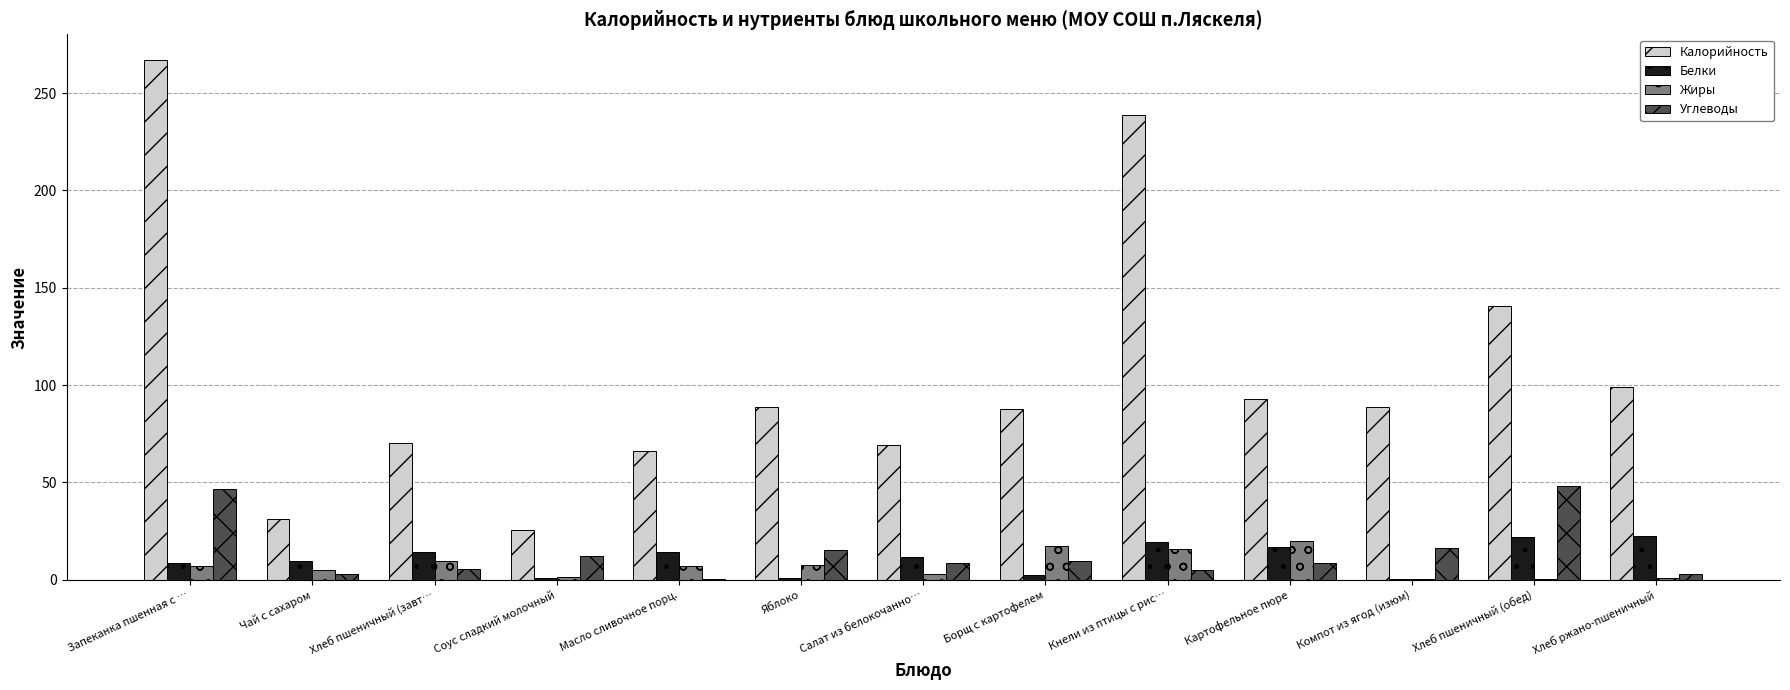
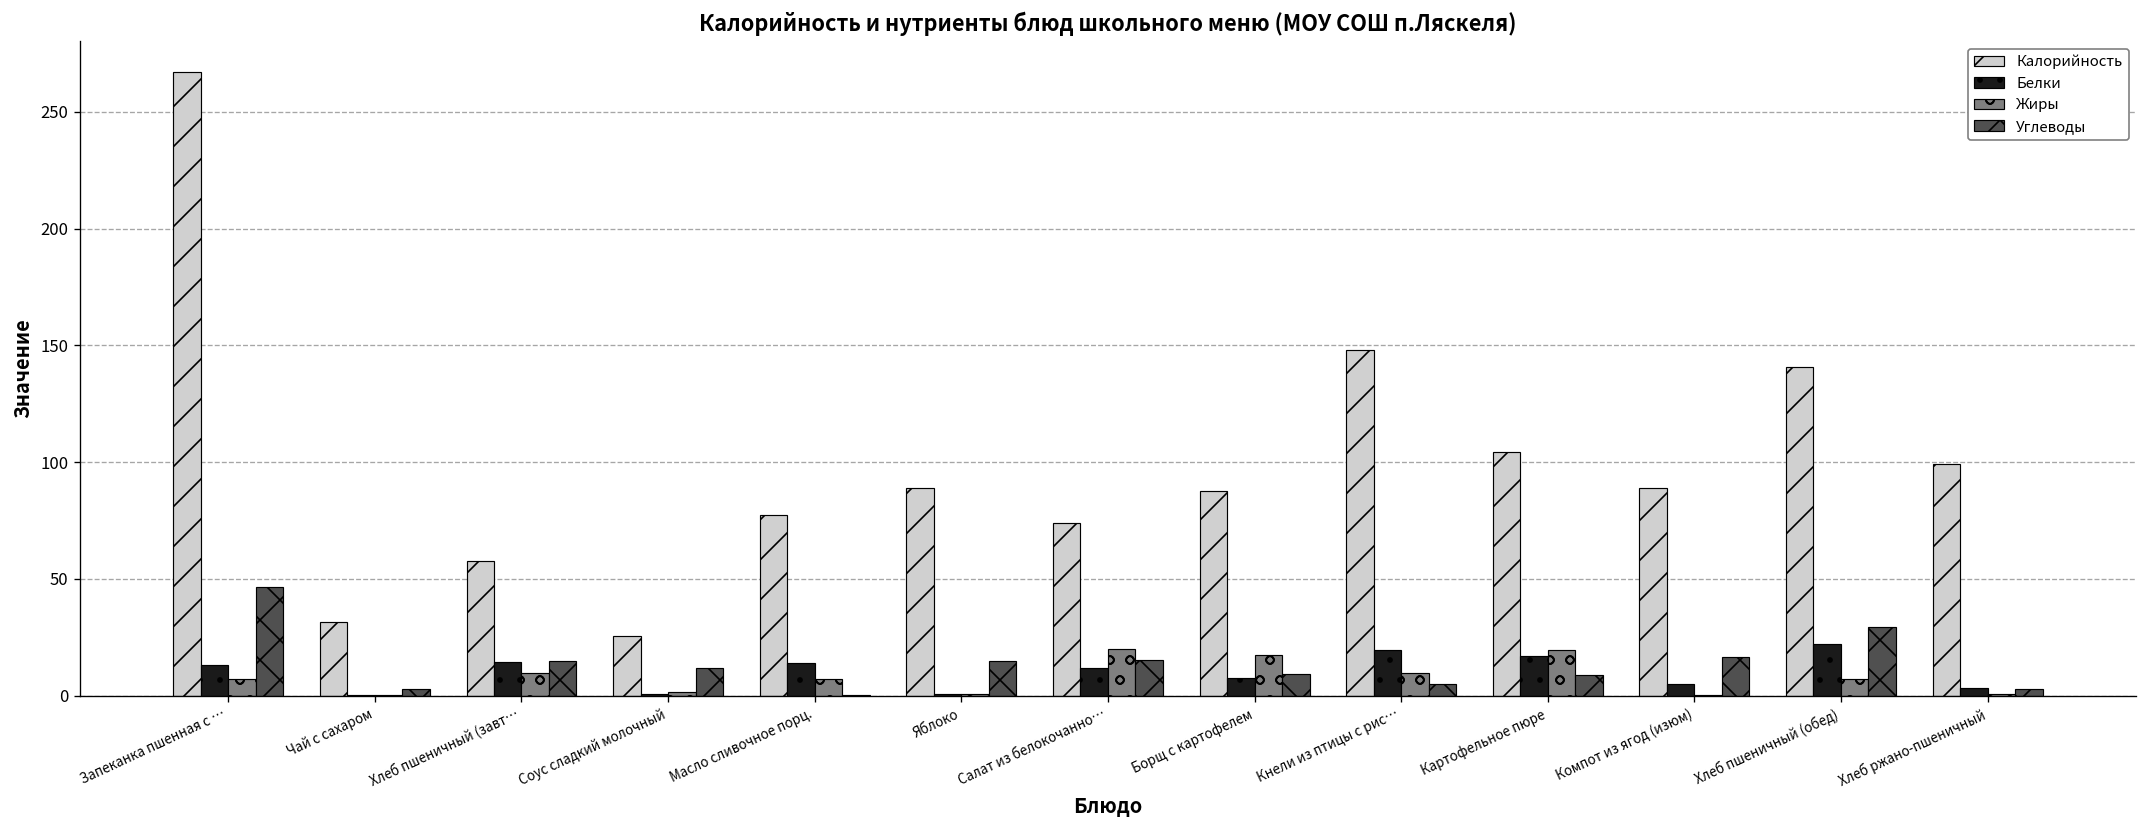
Белки, Запеканка пшенная с …: 9 -> 13
Белки, Чай с сахаром: 10 -> 0
Жиры, Чай с сахаром: 5 -> 0
Калорийность, Хлеб пшеничный (завт…: 70 -> 58
Углеводы, Хлеб пшеничный (завт…: 5 -> 15
Калорийность, Масло сливочное порц.: 66 -> 77
Жиры, Яблоко: 7 -> 1
Калорийность, Салат из белокочанно…: 69 -> 74
Жиры, Салат из белокочанно…: 3 -> 20
Углеводы, Салат из белокочанно…: 9 -> 15
Белки, Борщ с картофелем: 2 -> 8
Калорийность, Кнели из птицы с рис…: 239 -> 148
Жиры, Кнели из птицы с рис…: 16 -> 10
Калорийность, Картофельное пюре: 93 -> 104
Белки, Компот из ягод (изюм): 1 -> 5
Жиры, Хлеб пшеничный (обед): 1 -> 7
Углеводы, Хлеб пшеничный (обед): 48 -> 30
Белки, Хлеб ржано-пшеничный: 22 -> 3
